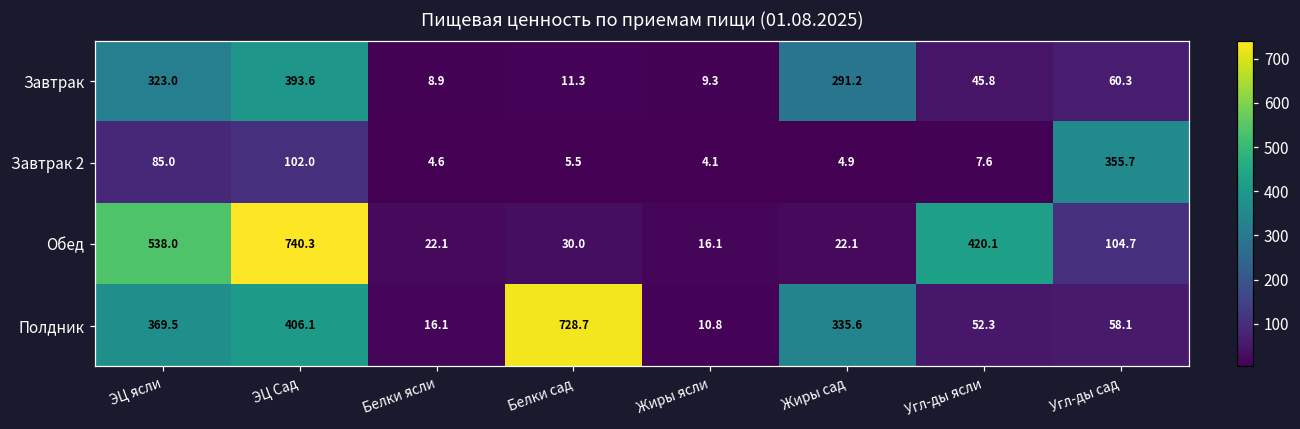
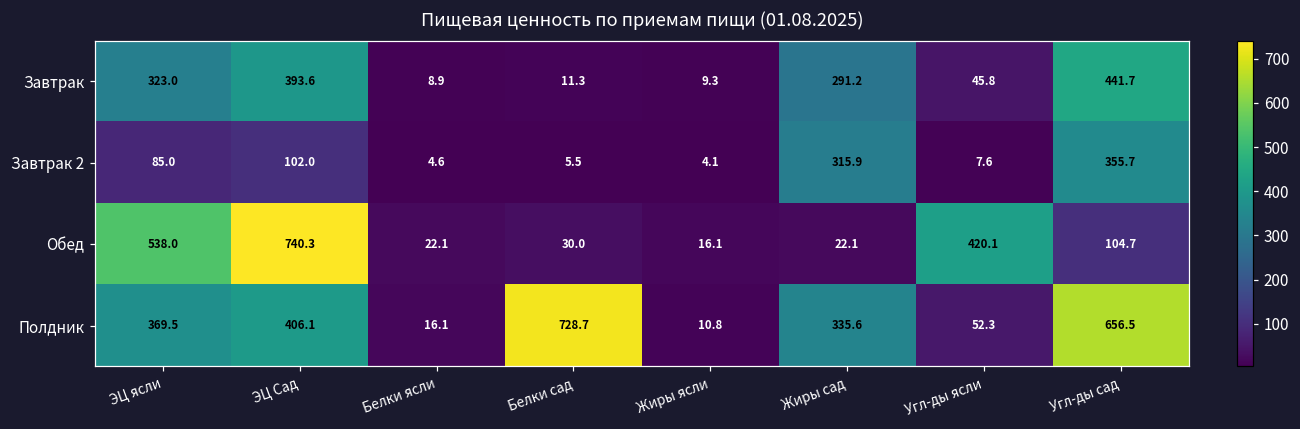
Завтрак, Угл-ды сад: 60.3 -> 441.7
Завтрак 2, Жиры сад: 4.9 -> 315.9
Полдник, Угл-ды сад: 58.1 -> 656.5
